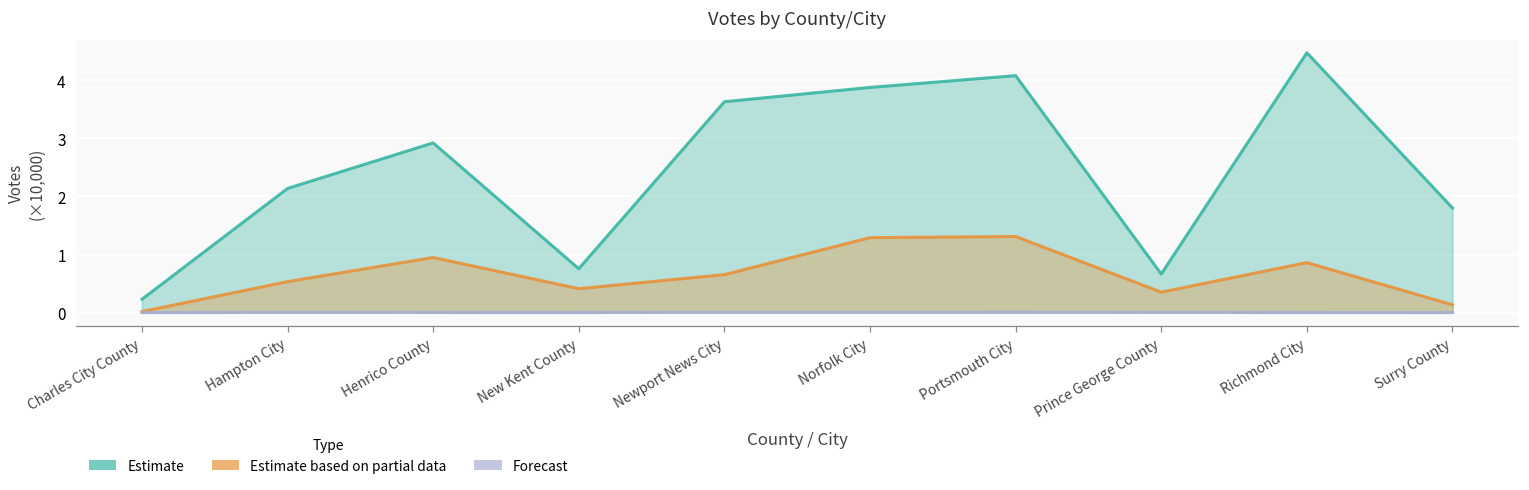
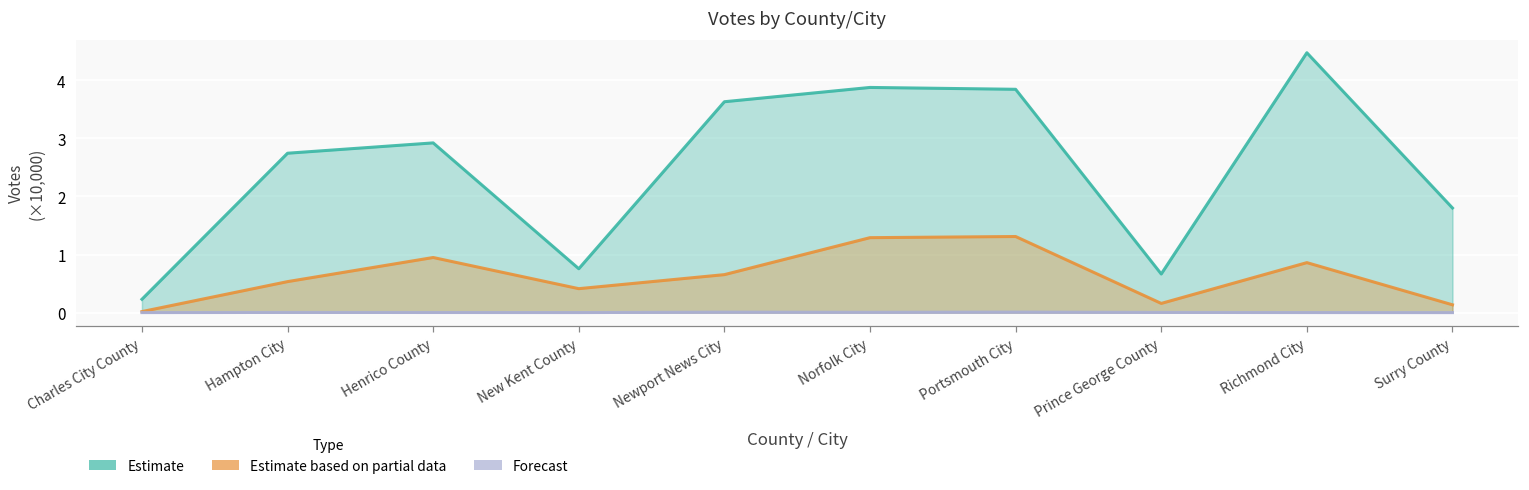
Estimate, Hampton City: 2.1 -> 2.7
Estimate, Portsmouth City: 4.1 -> 3.8
Estimate based on partial data, Prince George County: 0.4 -> 0.2
